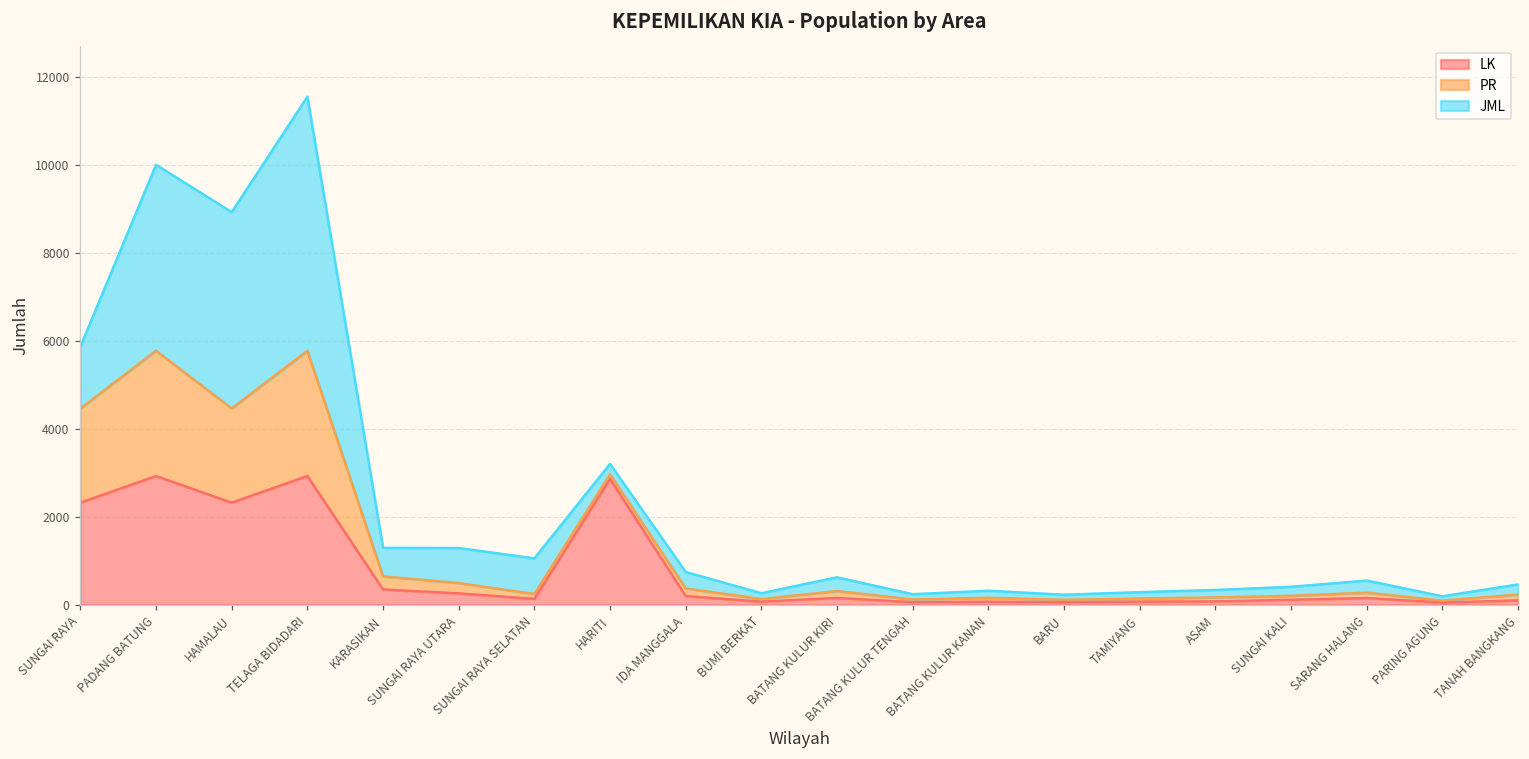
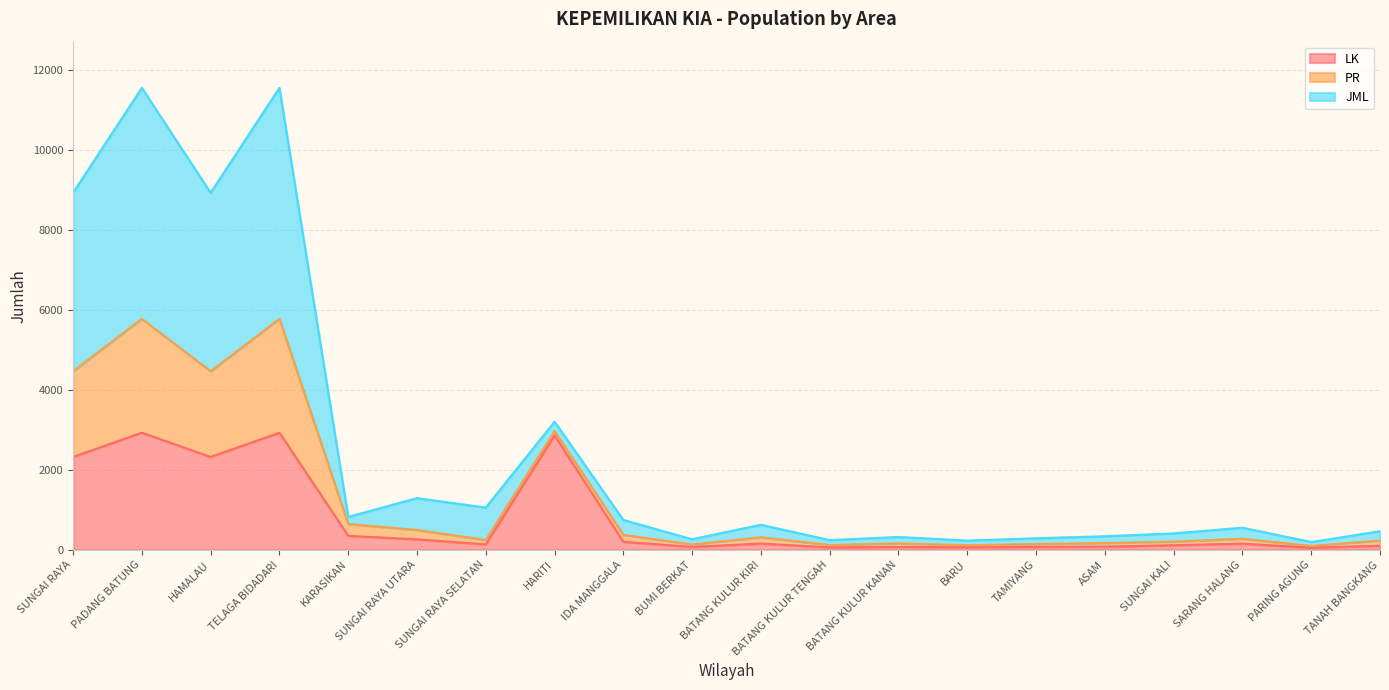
JML, SUNGAI RAYA: 1400 -> 4500
JML, PADANG BATUNG: 4200 -> 5800
JML, KARASIKAN: 600 -> 200
